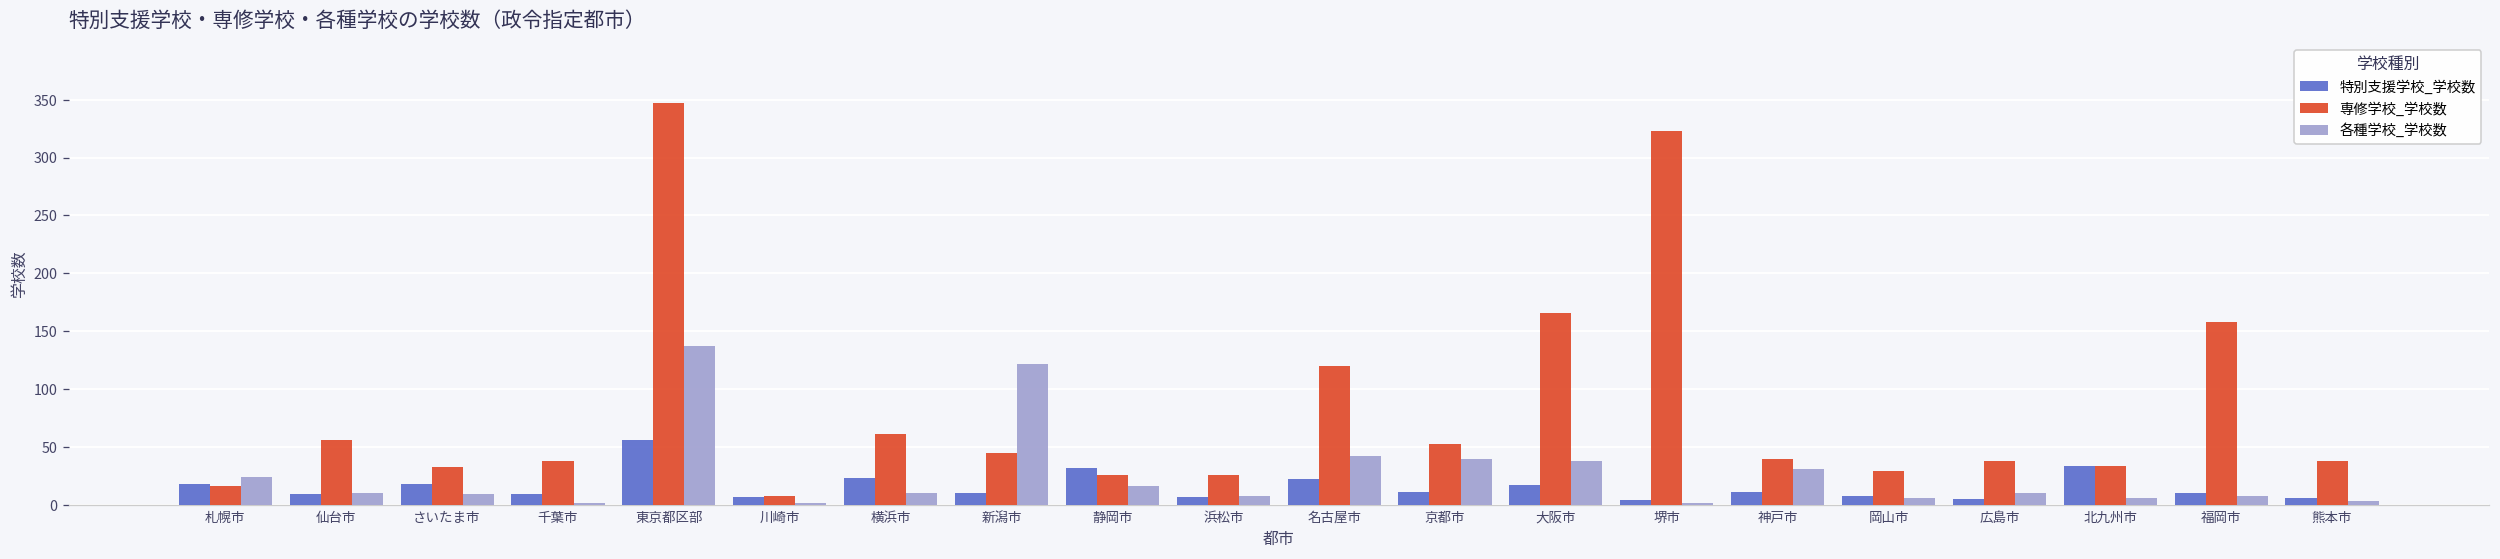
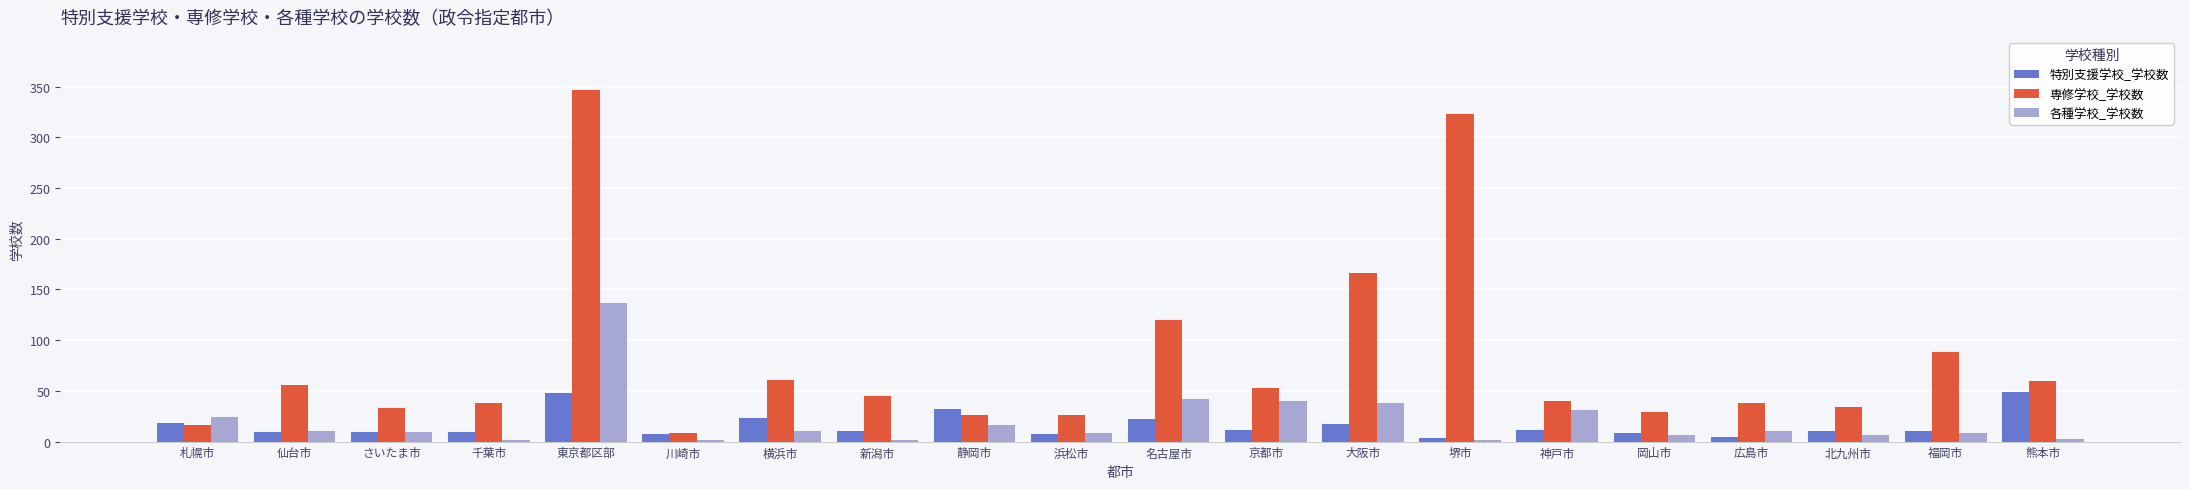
特別支援学校_学校数, さいたま市: 18 -> 9
特別支援学校_学校数, 東京都区部: 56 -> 48
各種学校_学校数, 新潟市: 122 -> 2
特別支援学校_学校数, 北九州市: 34 -> 10
専修学校_学校数, 福岡市: 158 -> 88
特別支援学校_学校数, 熊本市: 6 -> 49
専修学校_学校数, 熊本市: 38 -> 60
